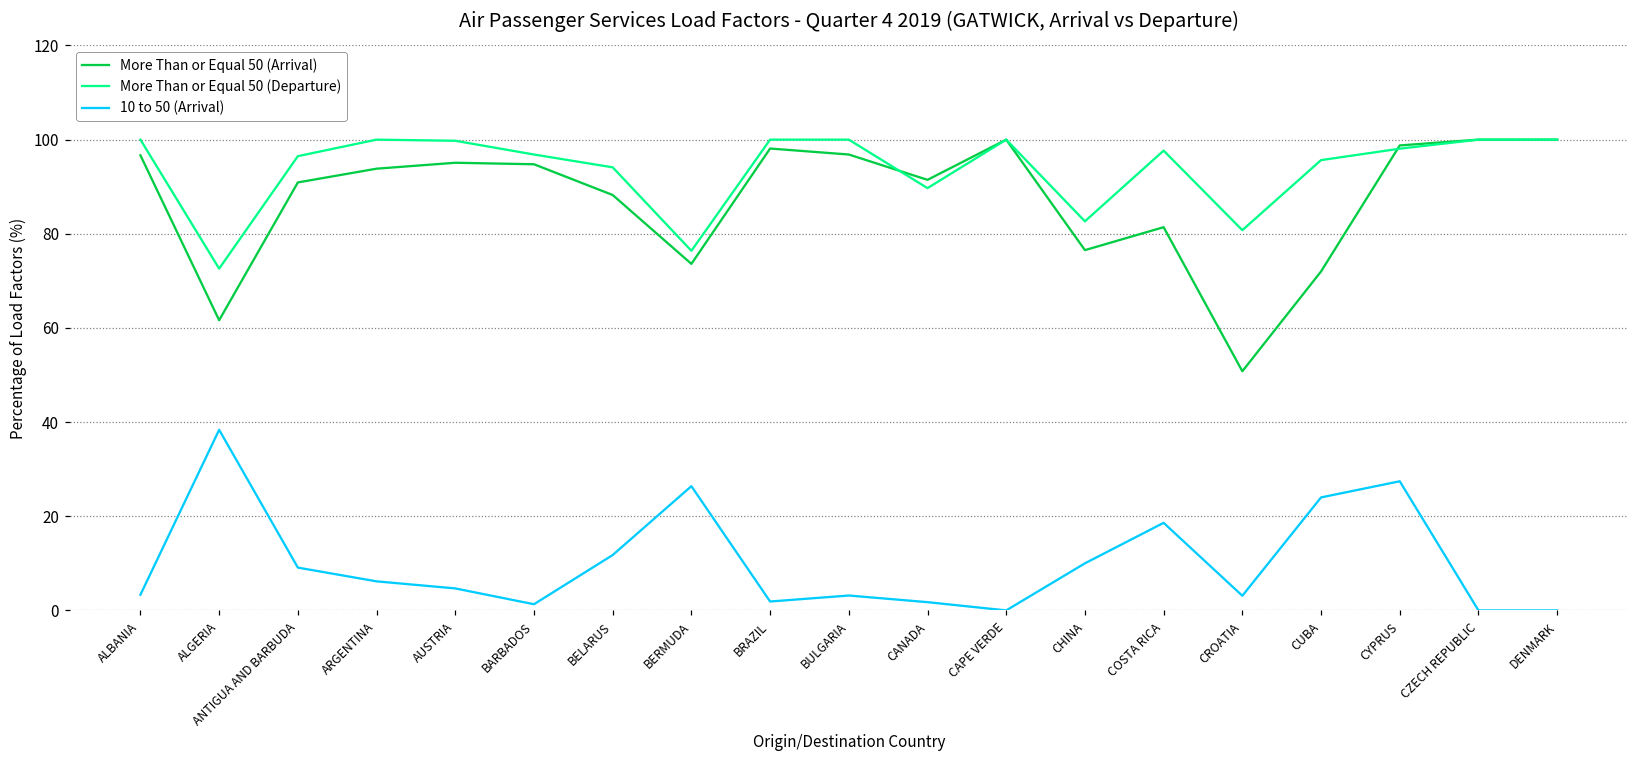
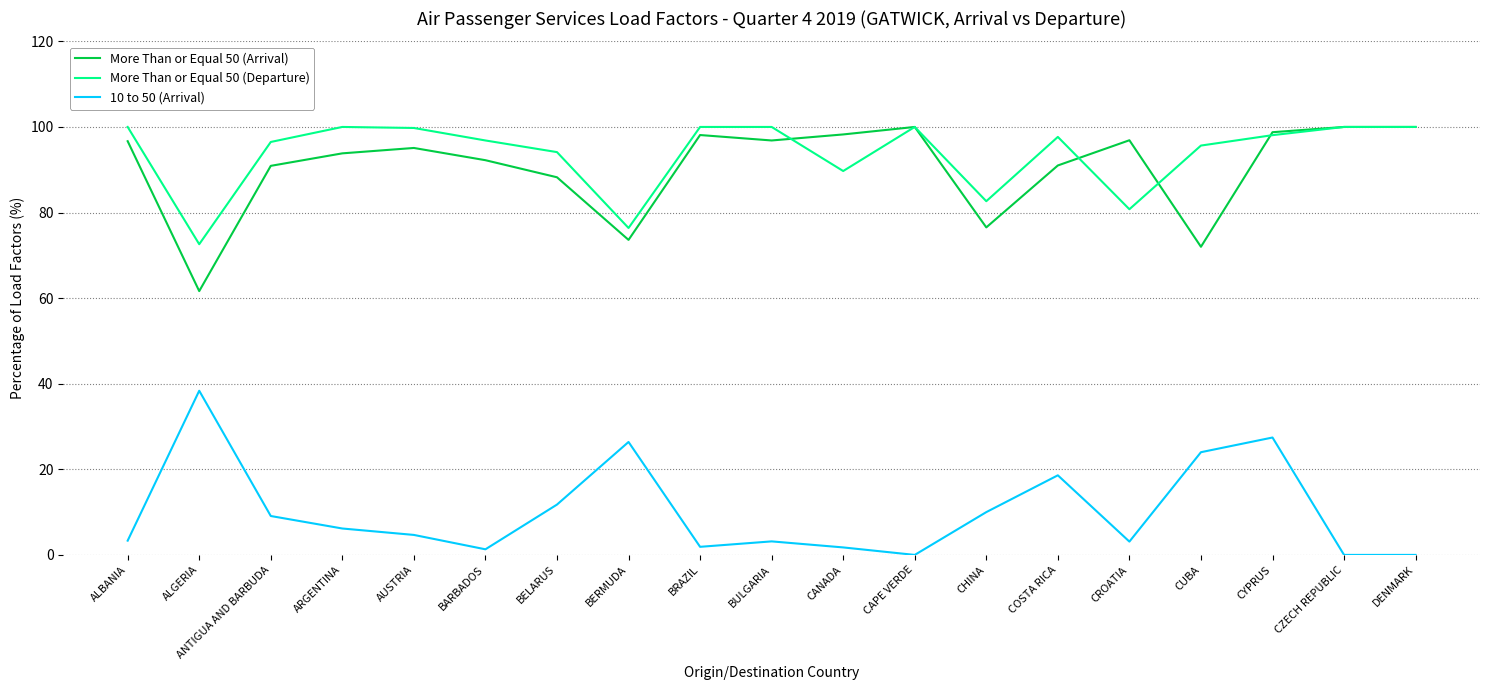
More Than or Equal 50 (Arrival), BARBADOS: 95 -> 92
More Than or Equal 50 (Arrival), CANADA: 91 -> 98
More Than or Equal 50 (Arrival), COSTA RICA: 81 -> 91
More Than or Equal 50 (Arrival), CROATIA: 51 -> 97
